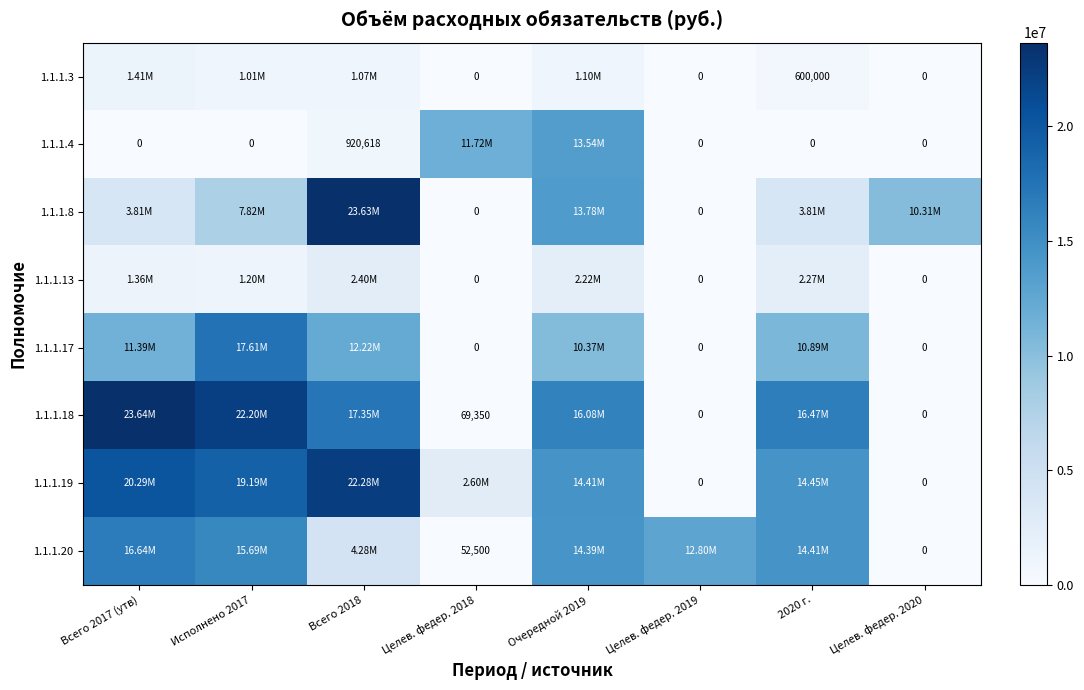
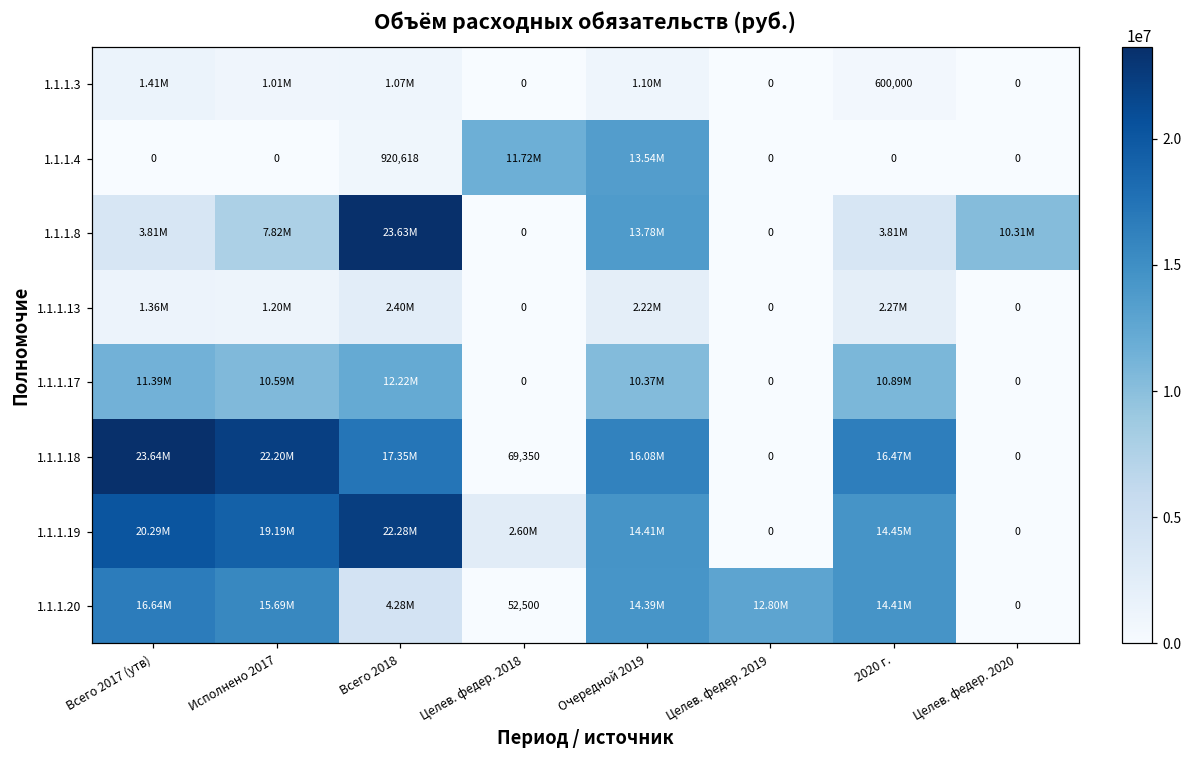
1.1.1.17, Исполнено 2017: 17.61M -> 10.59M
